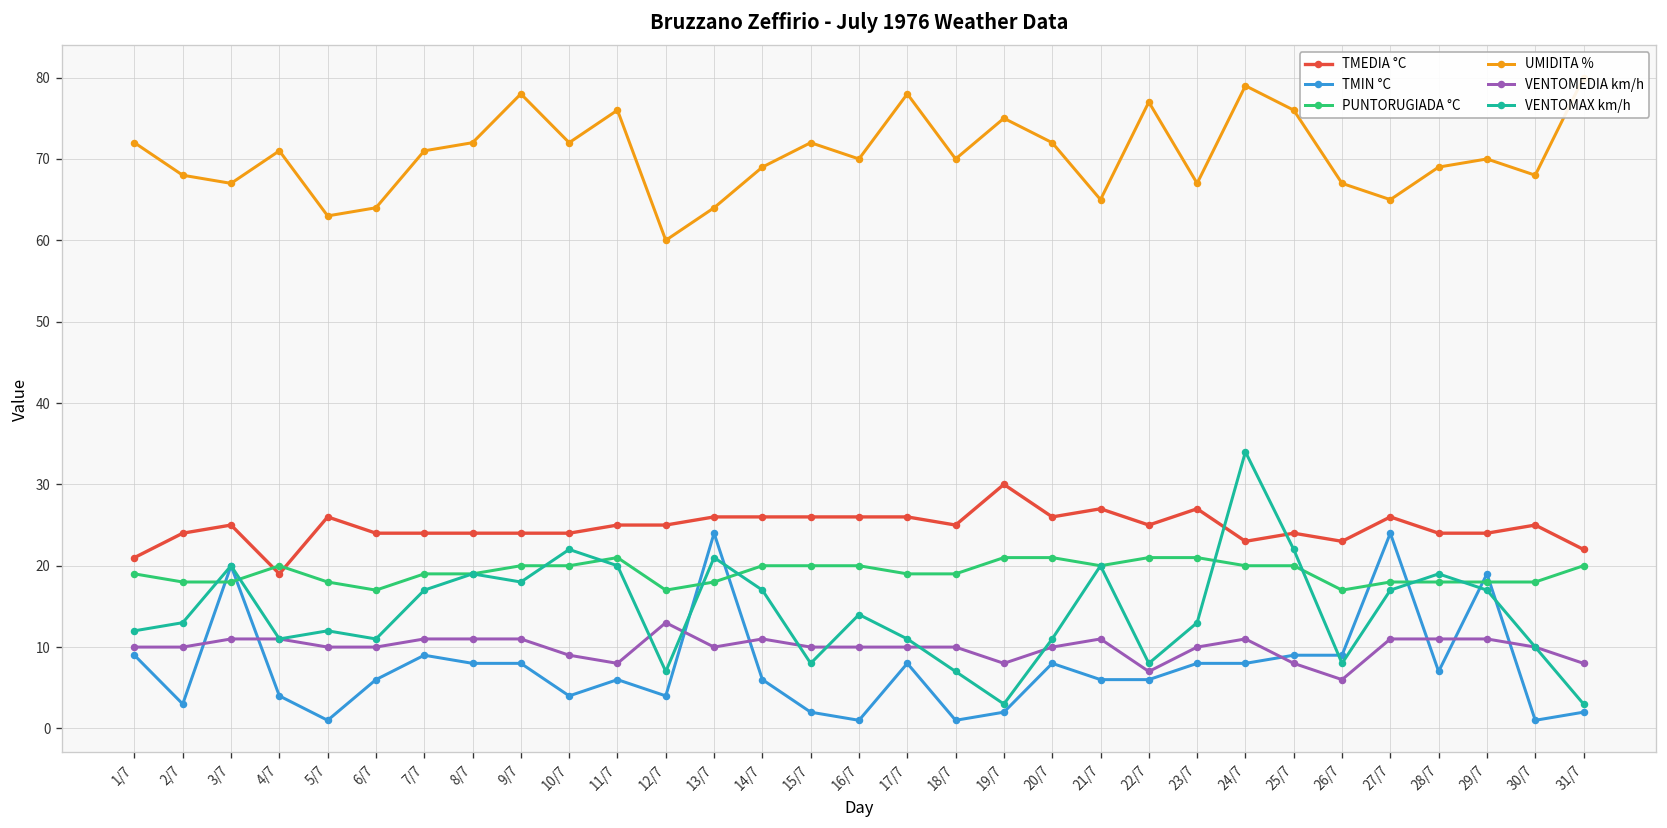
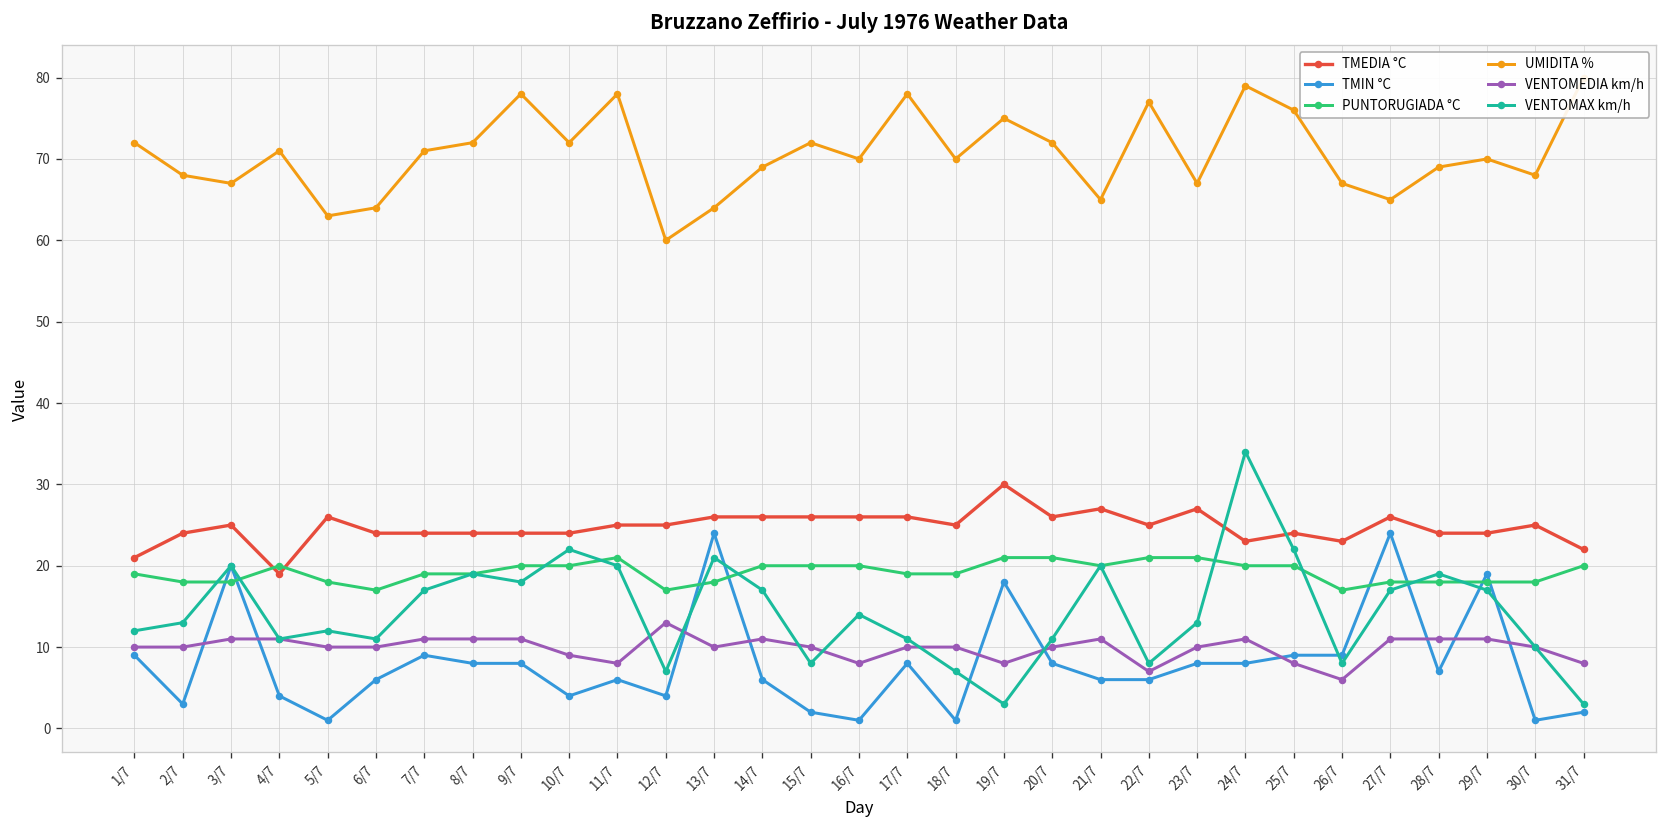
UMIDITA %, 11/7: 76 -> 78
VENTOMEDIA km/h, 16/7: 10 -> 8
TMIN °C, 19/7: 2 -> 18
